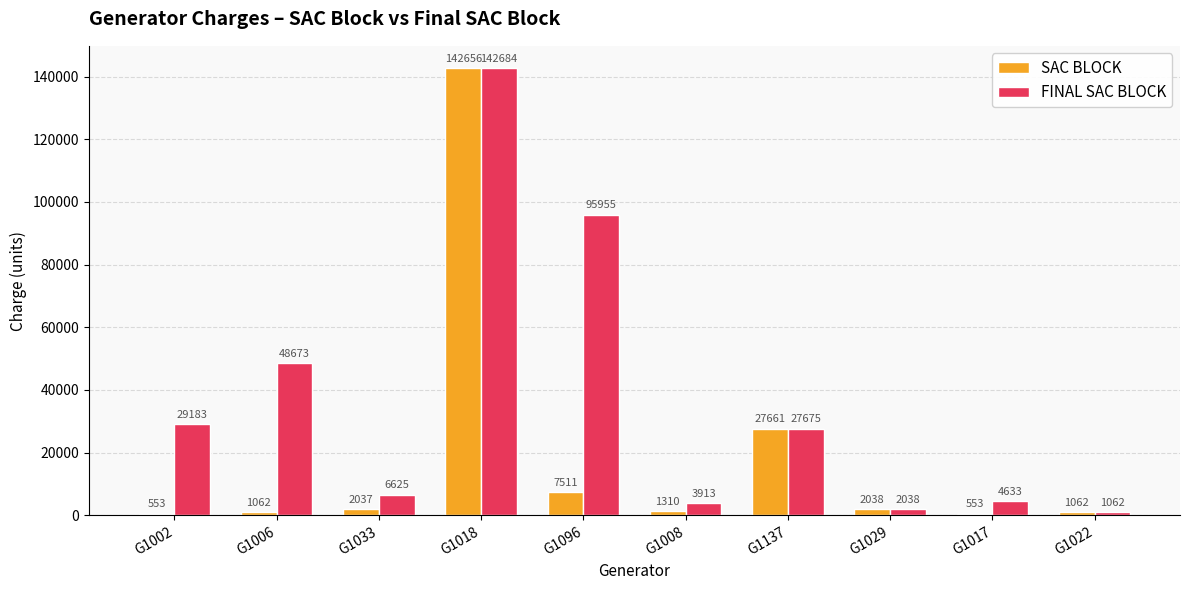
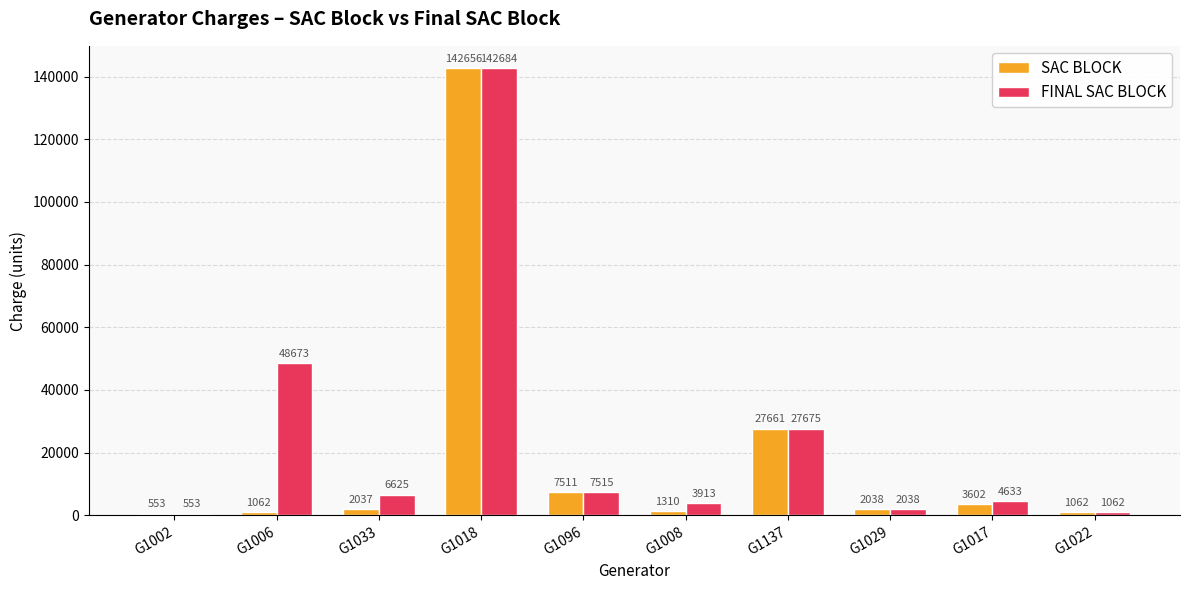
FINAL SAC BLOCK, G1002: 29183 -> 553
FINAL SAC BLOCK, G1096: 95955 -> 7515
SAC BLOCK, G1017: 553 -> 3602
